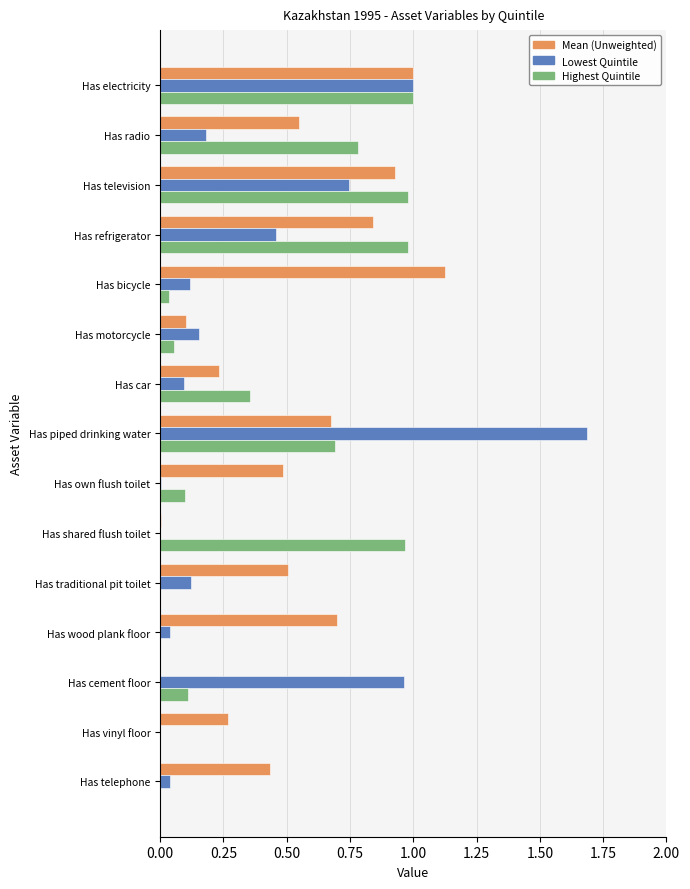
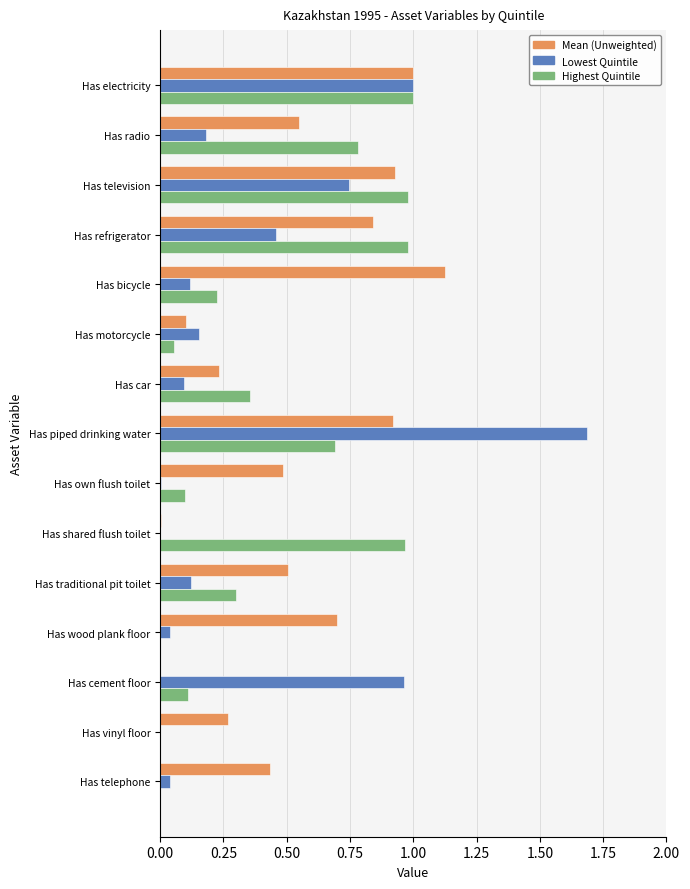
Highest Quintile, Has bicycle: 0.04 -> 0.22
Mean (Unweighted), Has piped drinking water: 0.68 -> 0.92
Highest Quintile, Has traditional pit toilet: 0.0 -> 0.3
